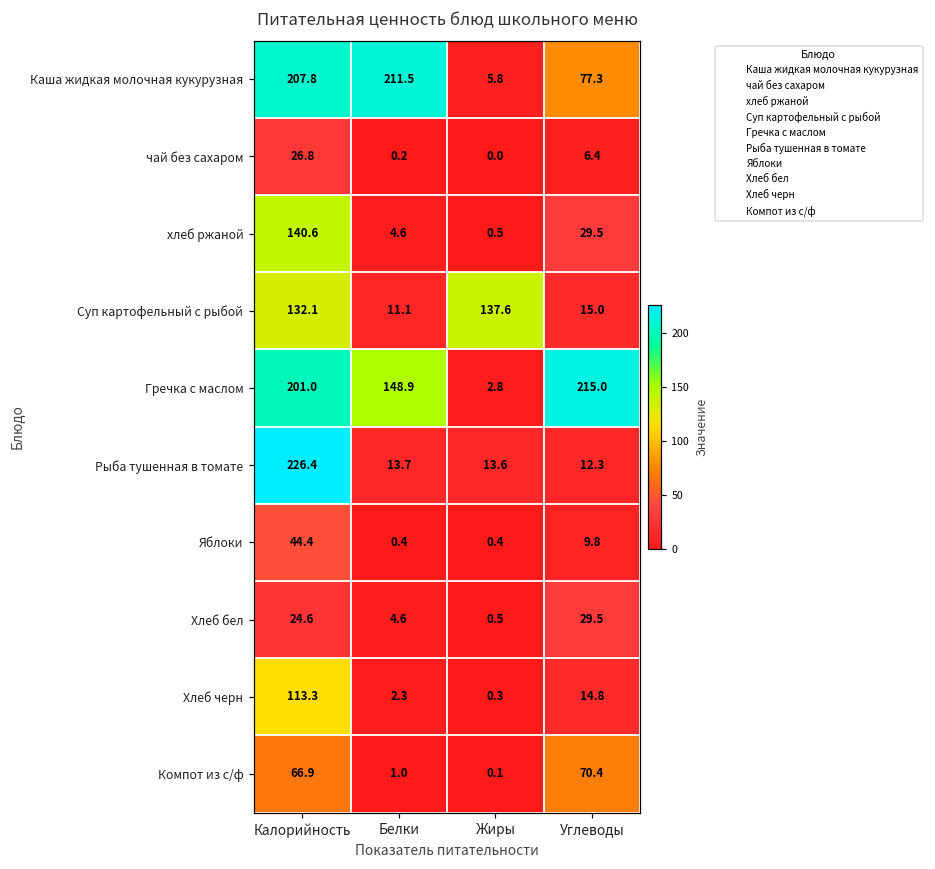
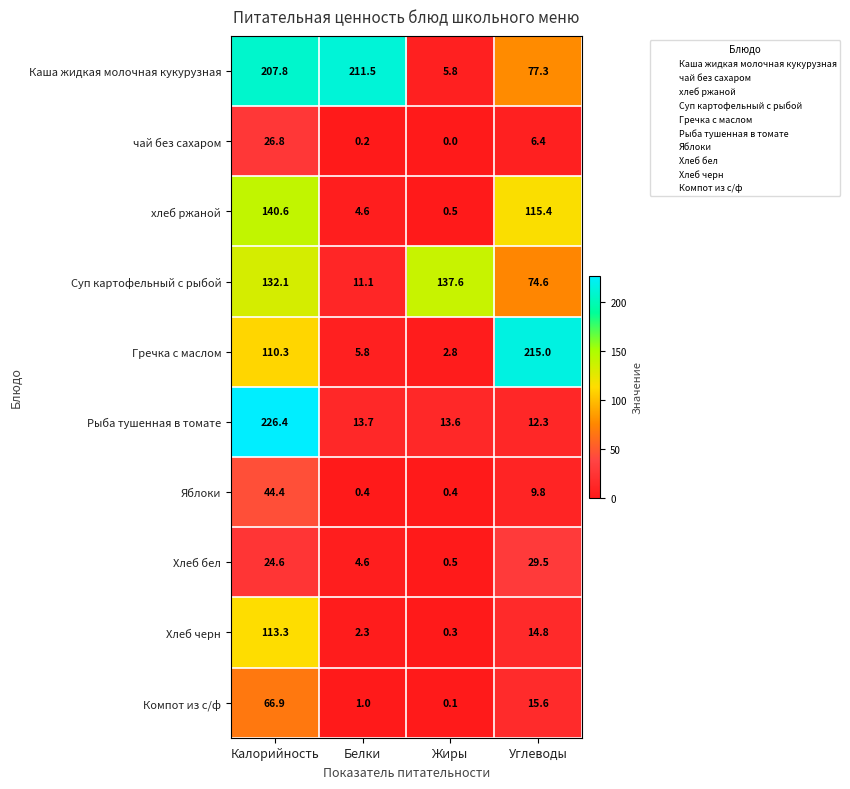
хлеб ржаной, Углеводы: 29.5 -> 115.4
Суп картофельный с рыбой, Углеводы: 15.0 -> 74.6
Гречка с маслом, Калорийность: 201.0 -> 110.3
Гречка с маслом, Белки: 148.9 -> 5.8
Компот из с/ф, Углеводы: 70.4 -> 15.6
